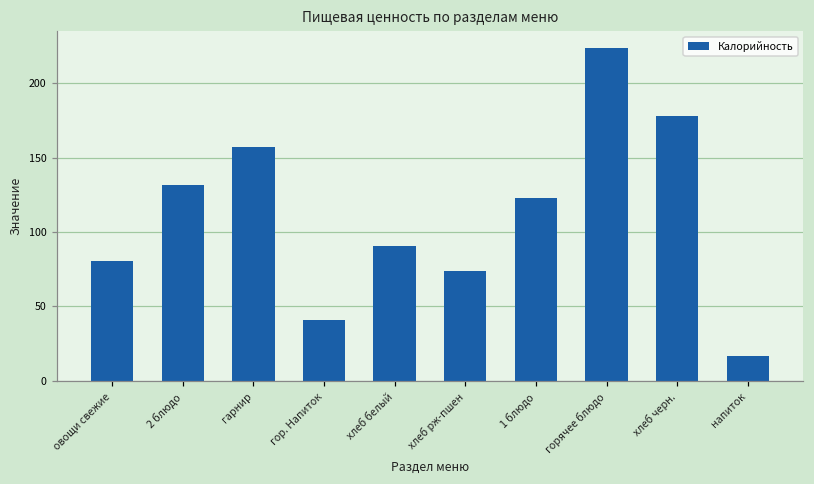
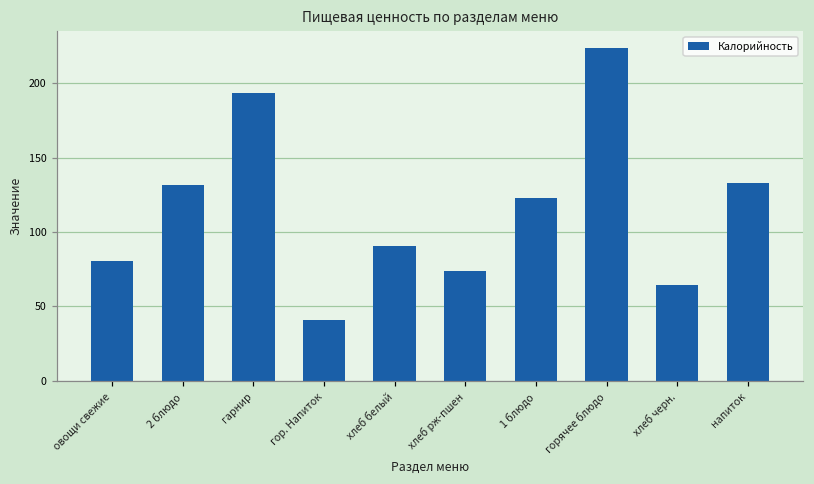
гарнир: 158 -> 193
хлеб черн.: 178 -> 64
напиток: 17 -> 133
